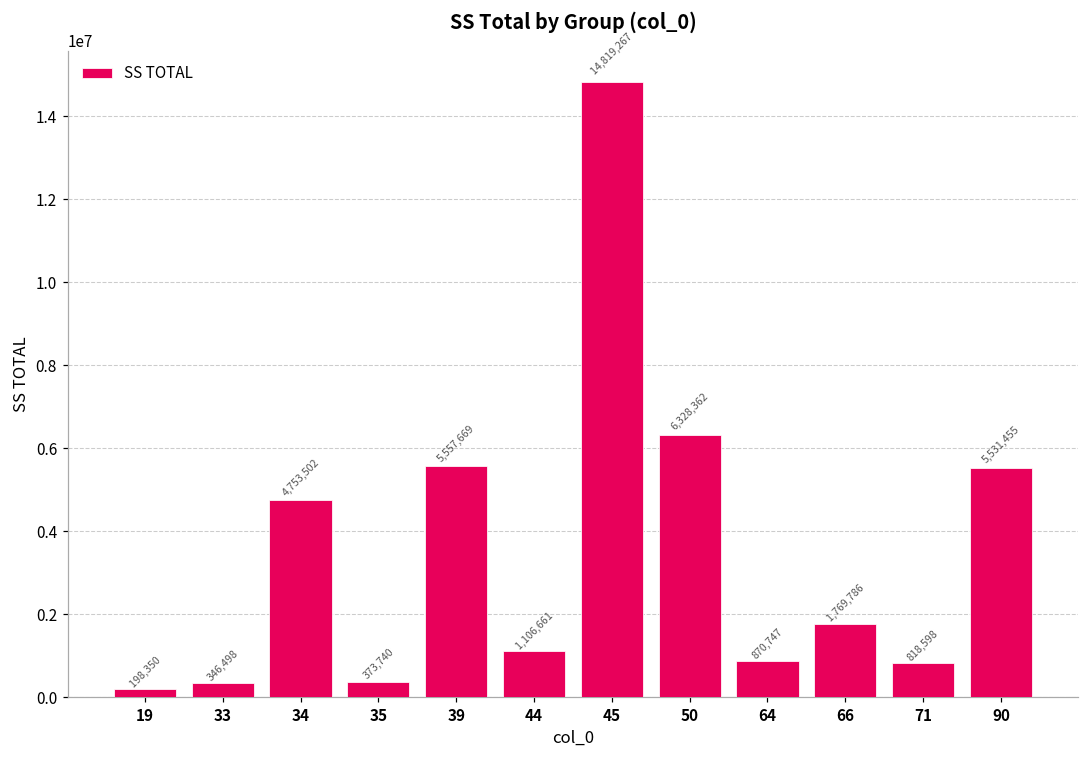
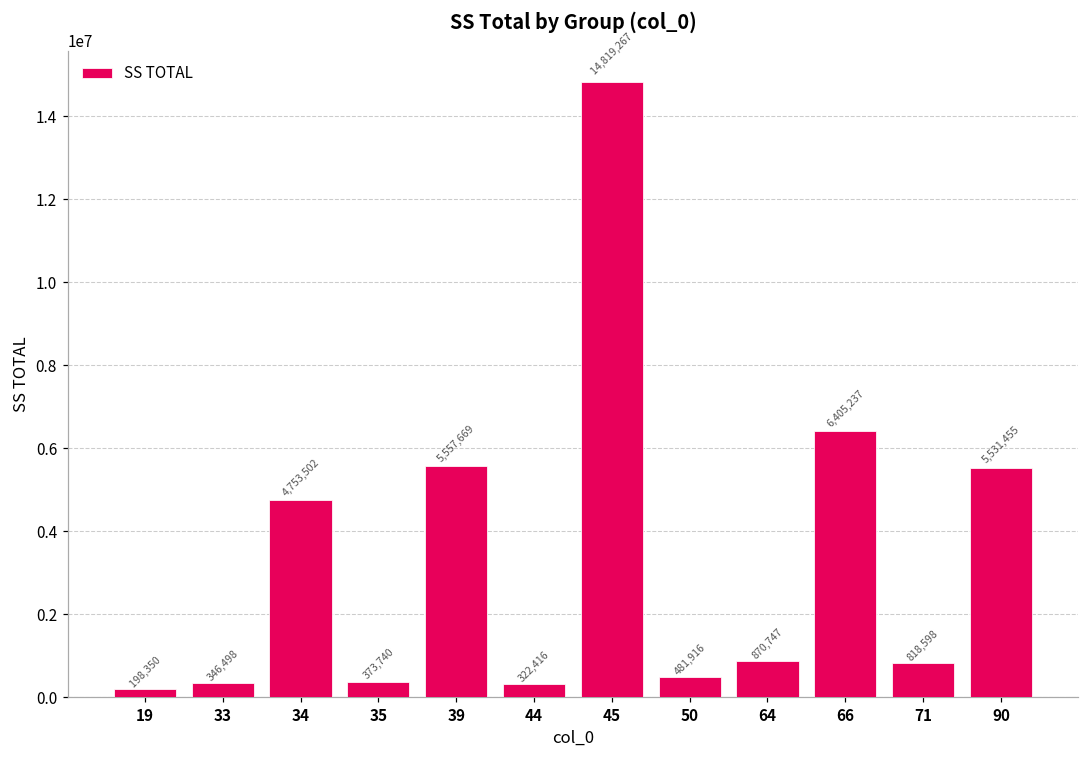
44: 1,106,661 -> 322,416
50: 6,328,362 -> 481,916
66: 1,769,786 -> 6,405,237
